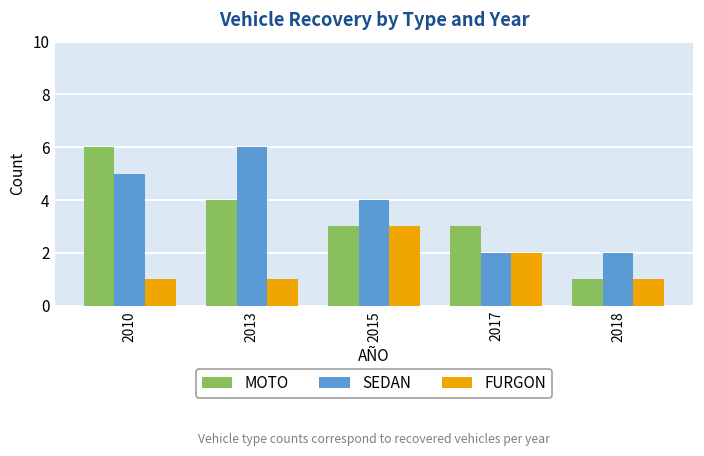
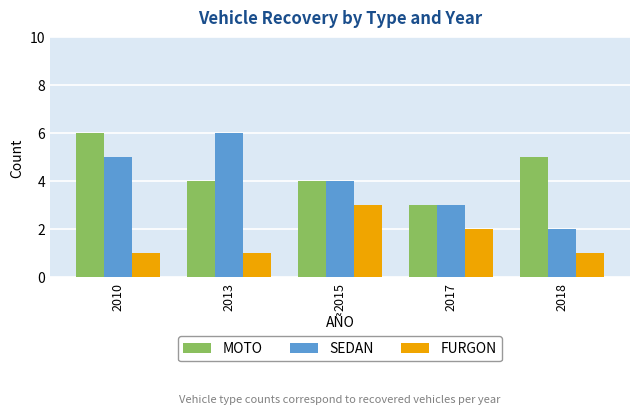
MOTO, 2015: 3 -> 4
SEDAN, 2017: 2 -> 3
MOTO, 2018: 1 -> 5
